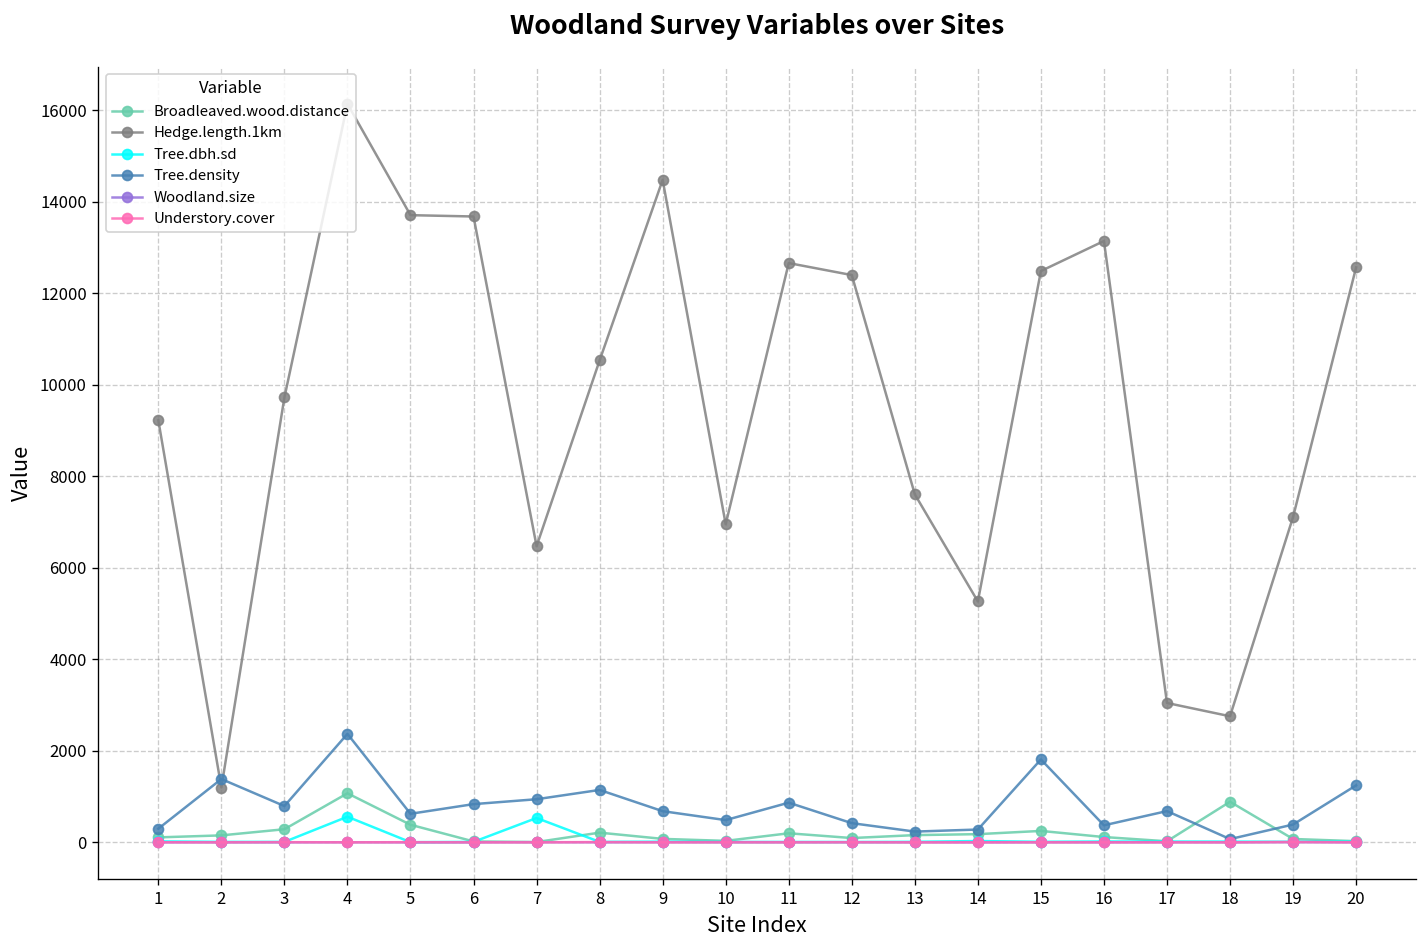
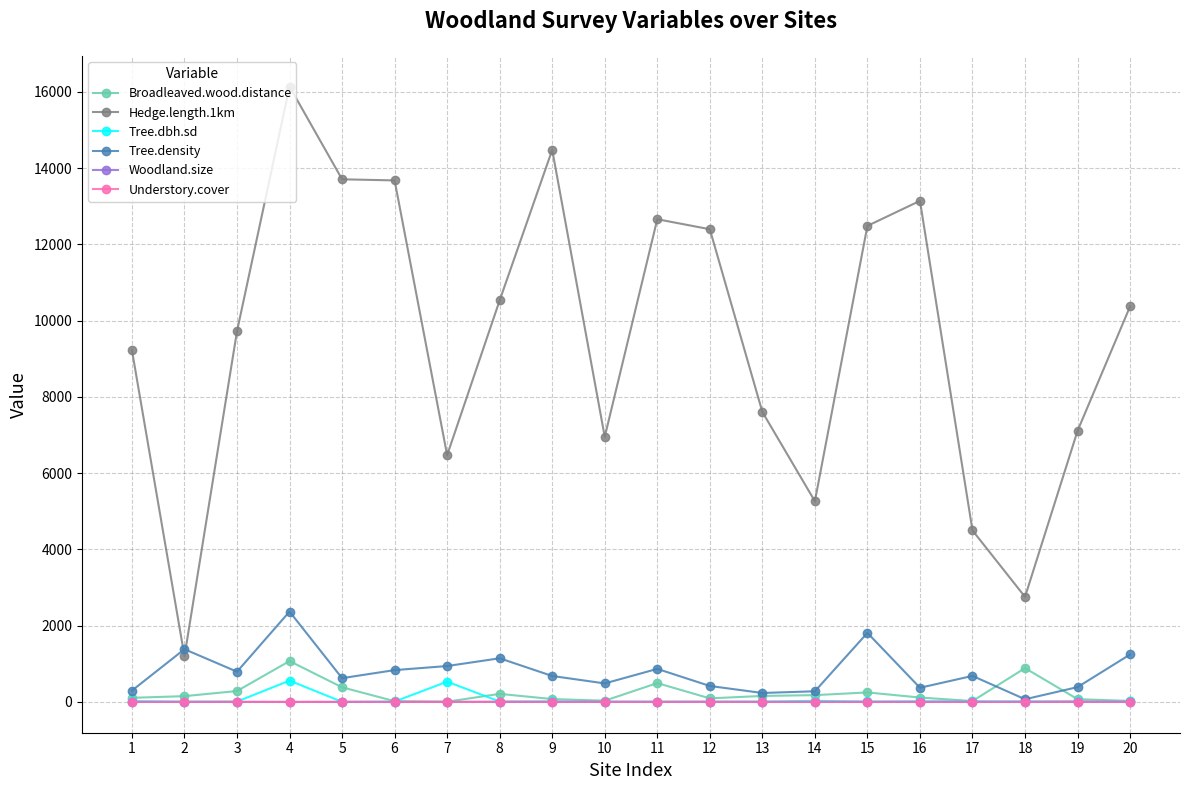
Broadleaved.wood.distance, 11: 200 -> 500
Hedge.length.1km, 17: 3000 -> 4500
Hedge.length.1km, 20: 12600 -> 10400
